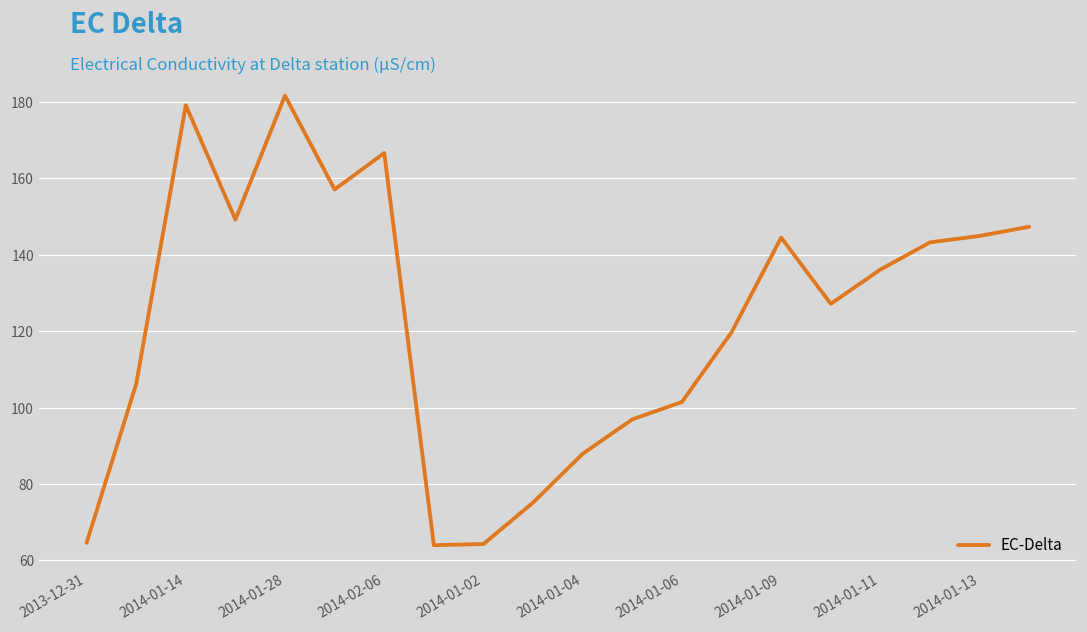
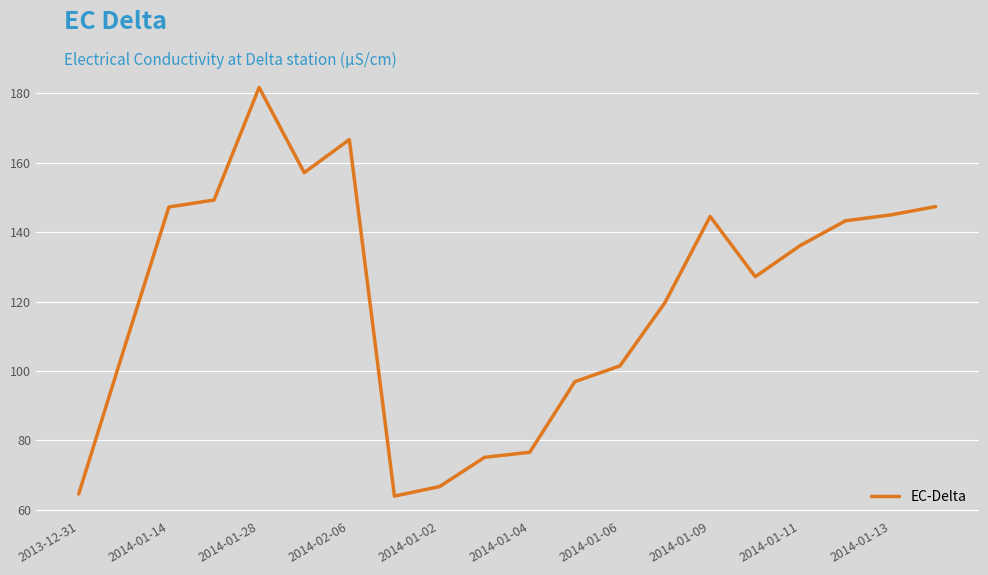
2014-01-14: 179 -> 147
2014-01-02: 64 -> 67
2014-01-04: 88 -> 77
